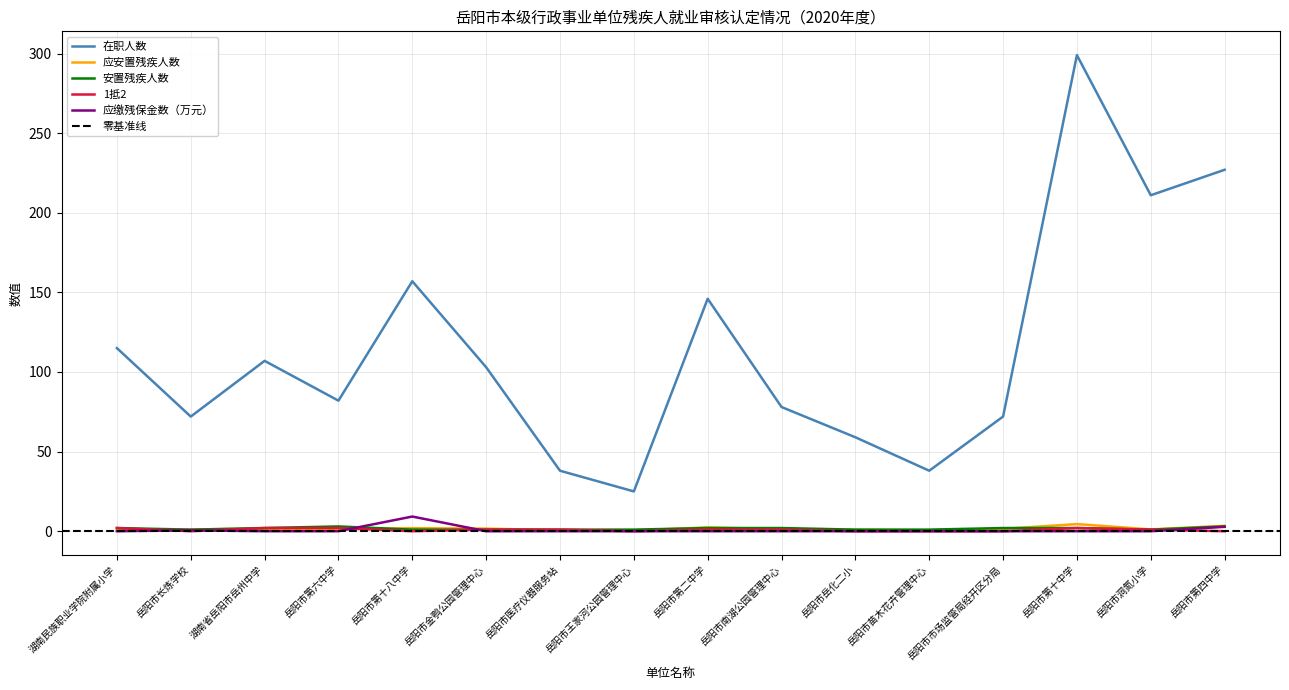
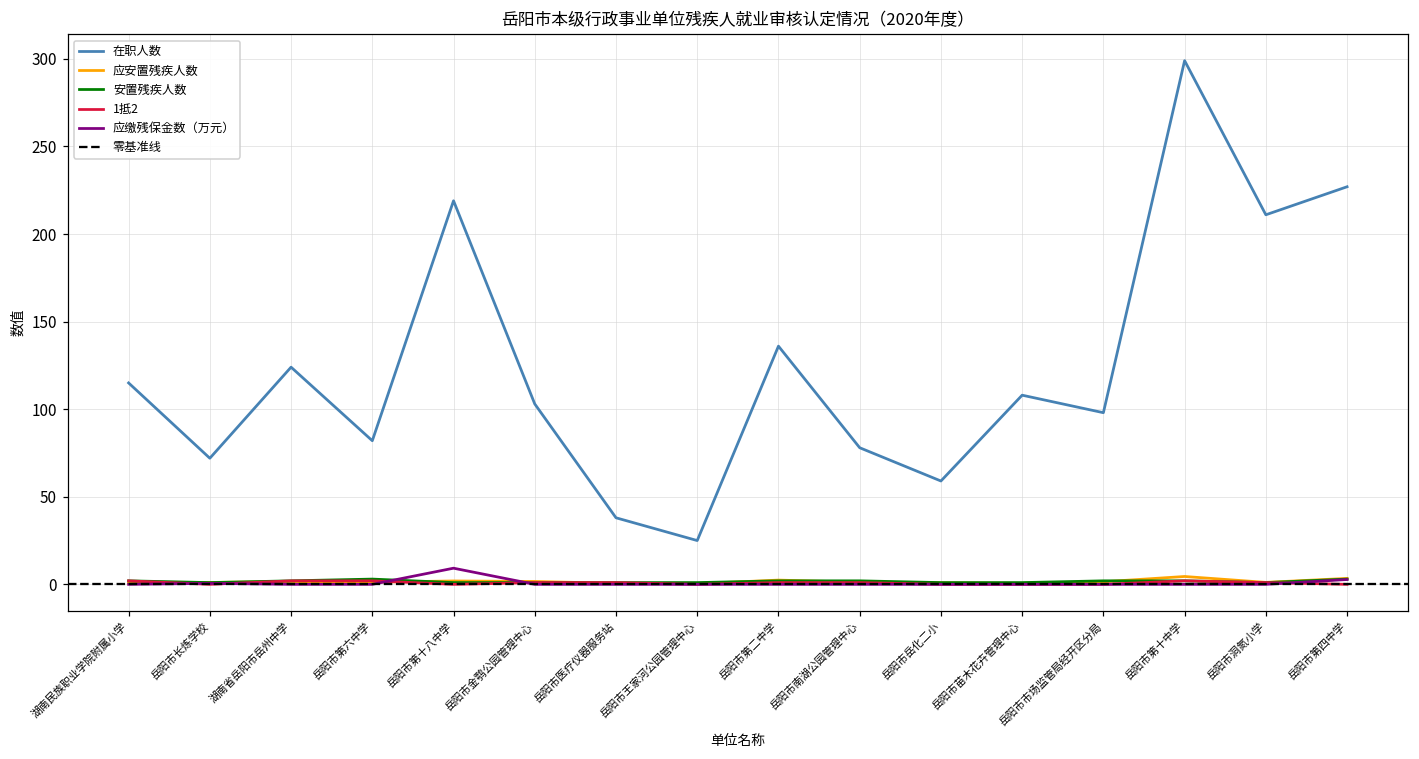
在职人数, 湖南省岳阳市岳州中学: 107 -> 124
在职人数, 岳阳市第十八中学: 157 -> 219
在职人数, 岳阳市第二中学: 146 -> 136
在职人数, 岳阳市苗木花卉管理中心: 38 -> 108
在职人数, 岳阳市市场监管局经开区分局: 72 -> 98
